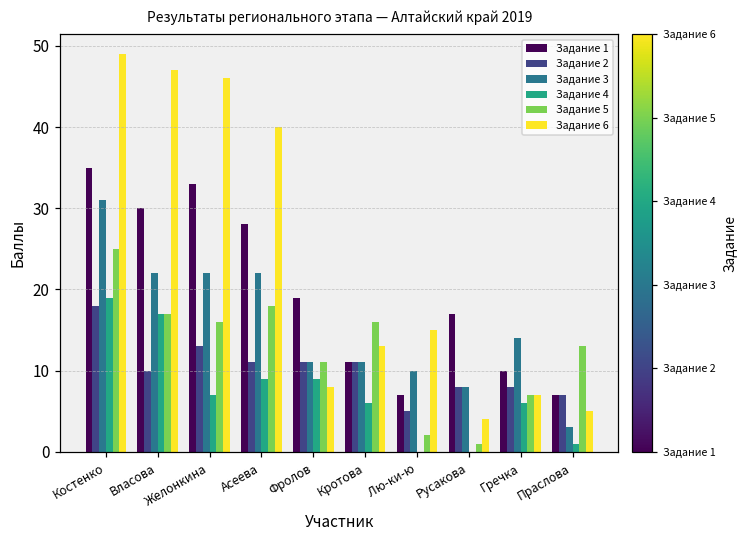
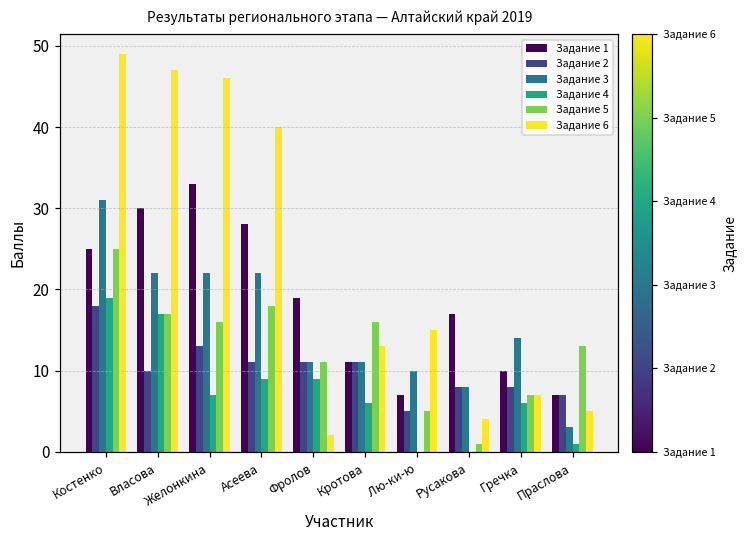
Задание 1, Костенко: 35 -> 25
Задание 6, Фролов: 8 -> 2
Задание 5, Лю-ки-ю: 2 -> 5
